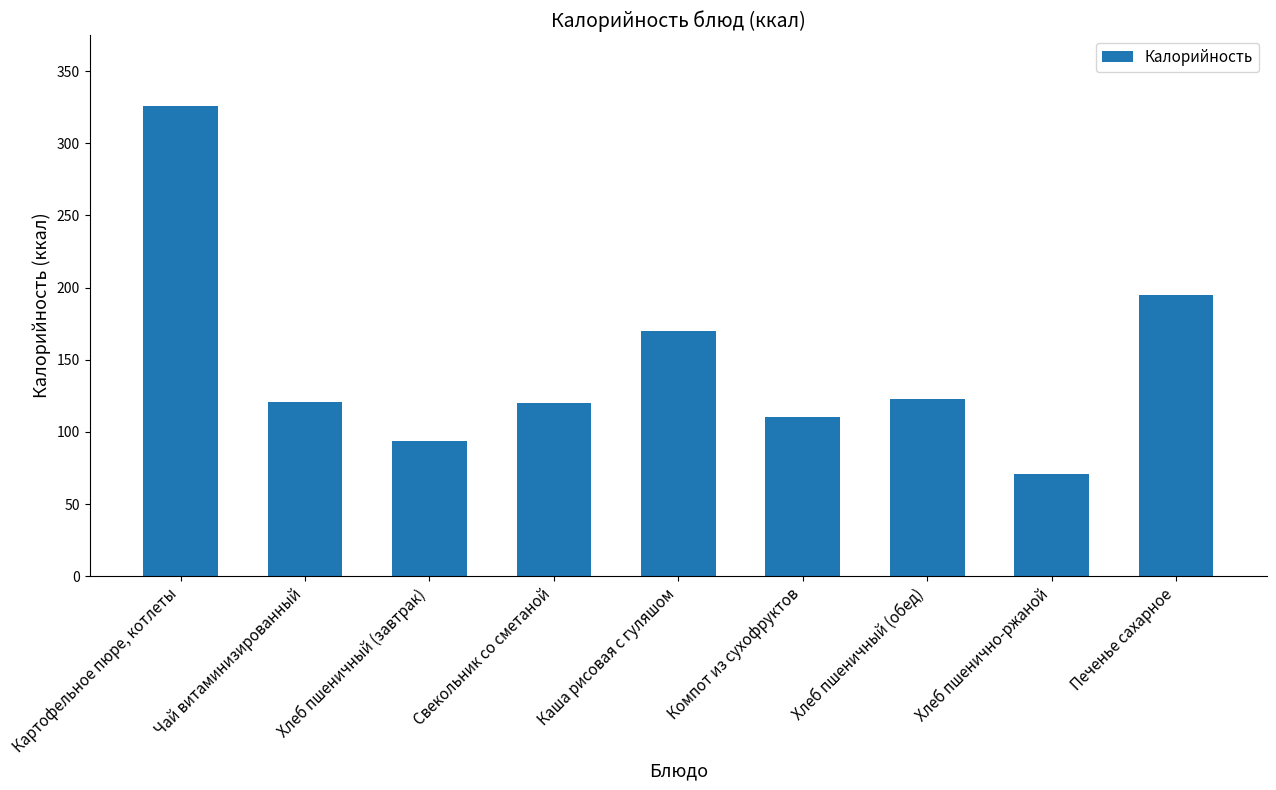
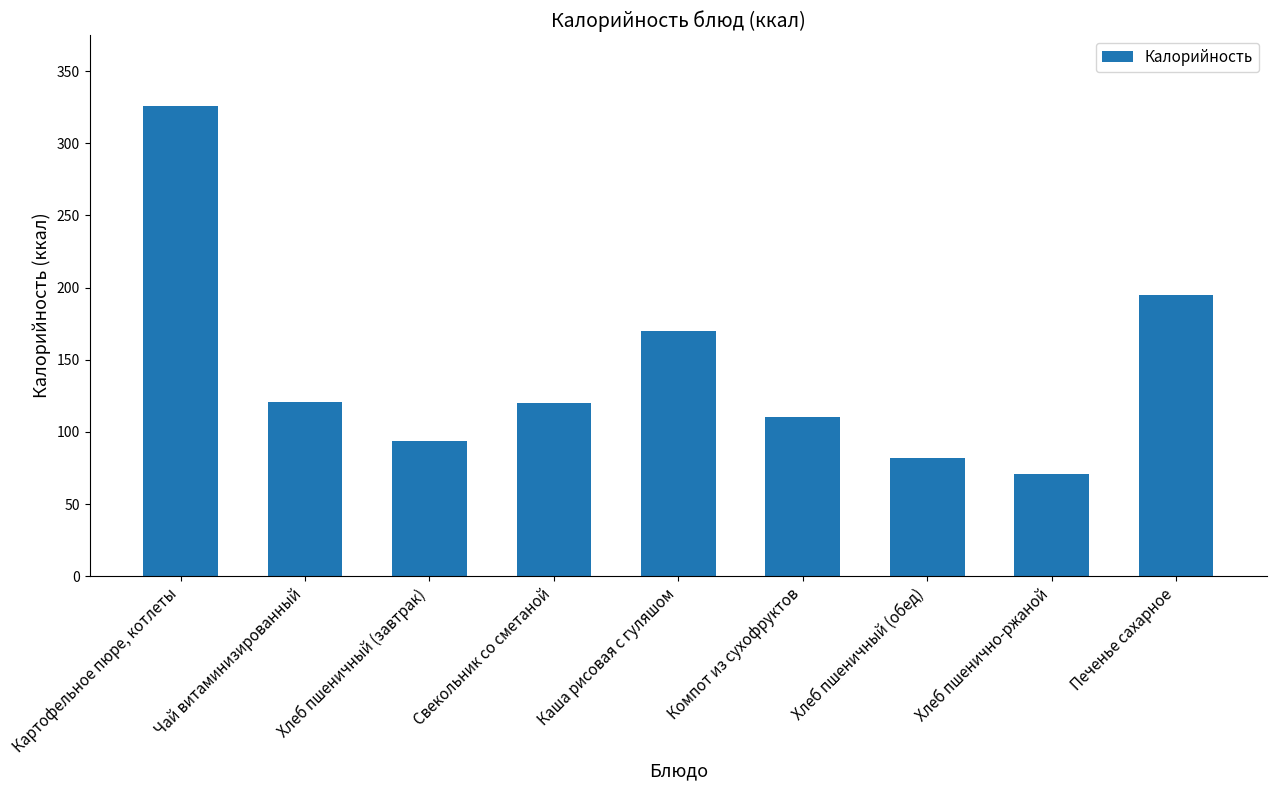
Хлеб пшеничный (обед): 123 -> 82
